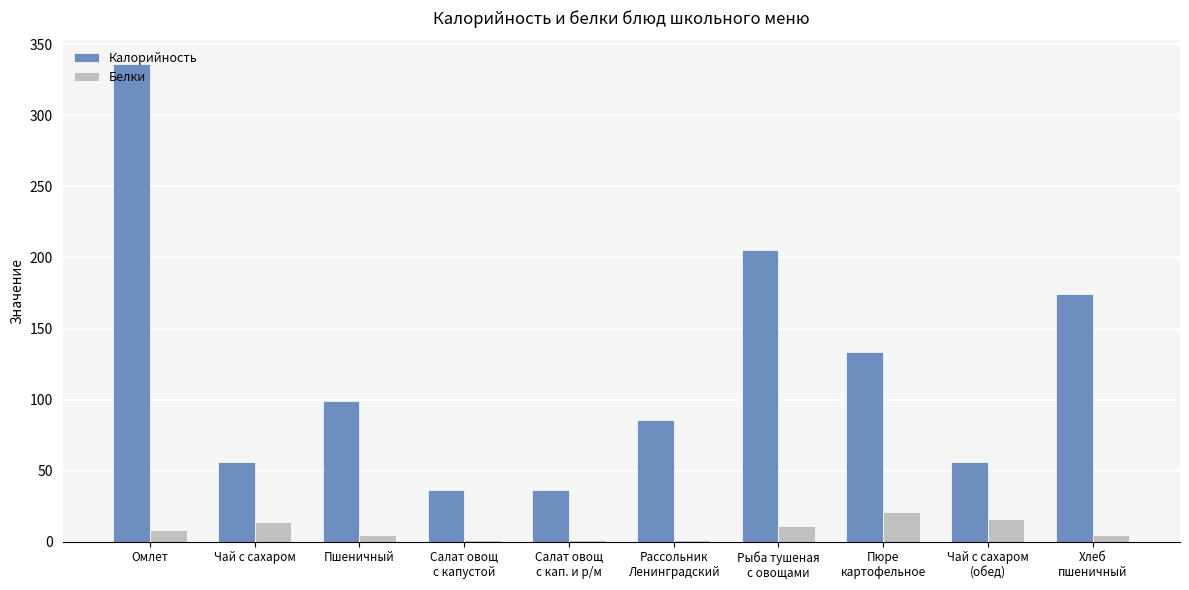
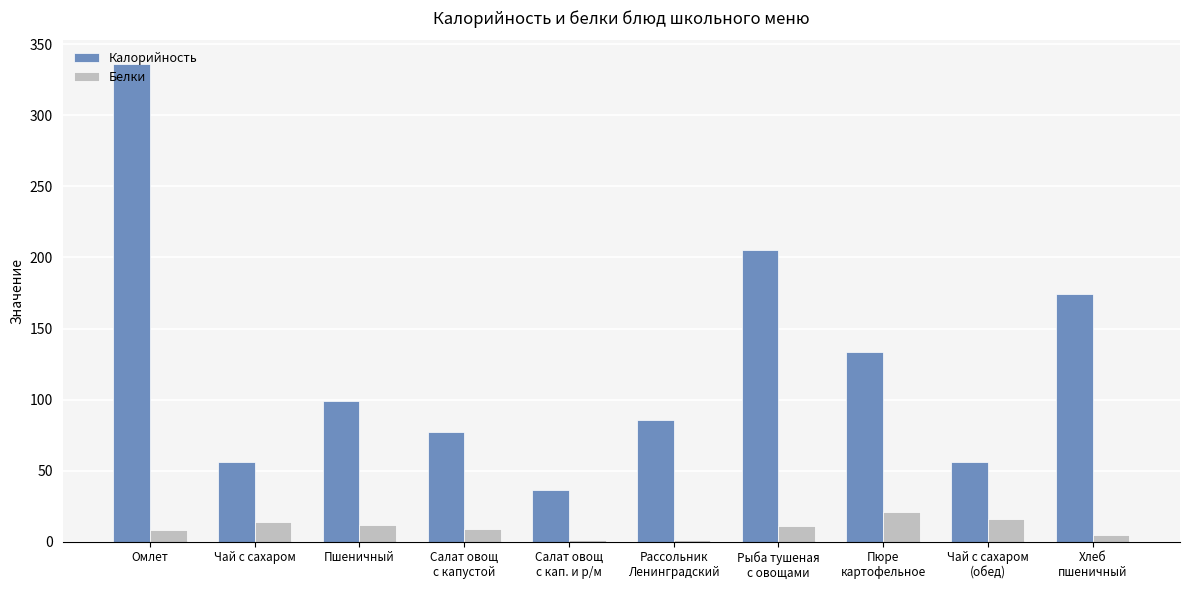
Белки, Пшеничный: 5 -> 12
Калорийность, Салат овощ с капустой: 36 -> 77
Белки, Салат овощ с капустой: 1 -> 9
